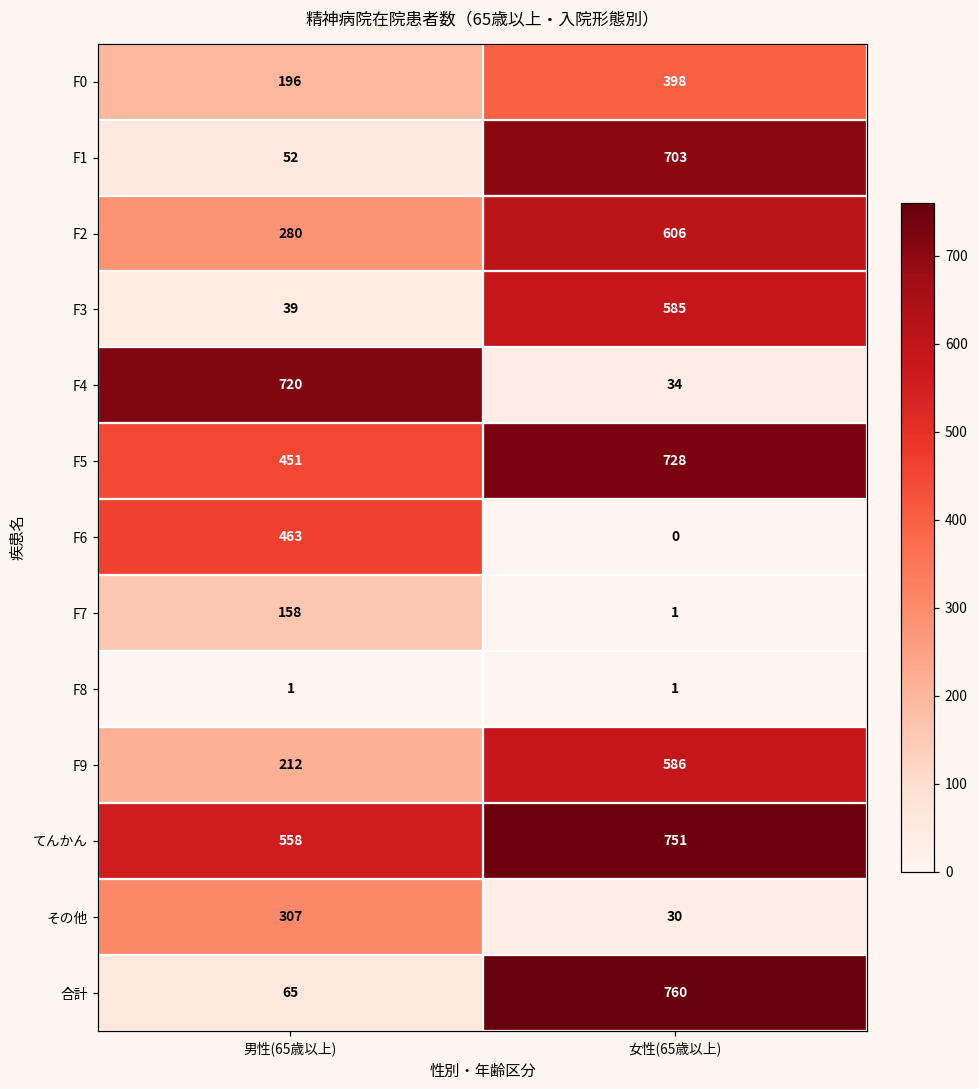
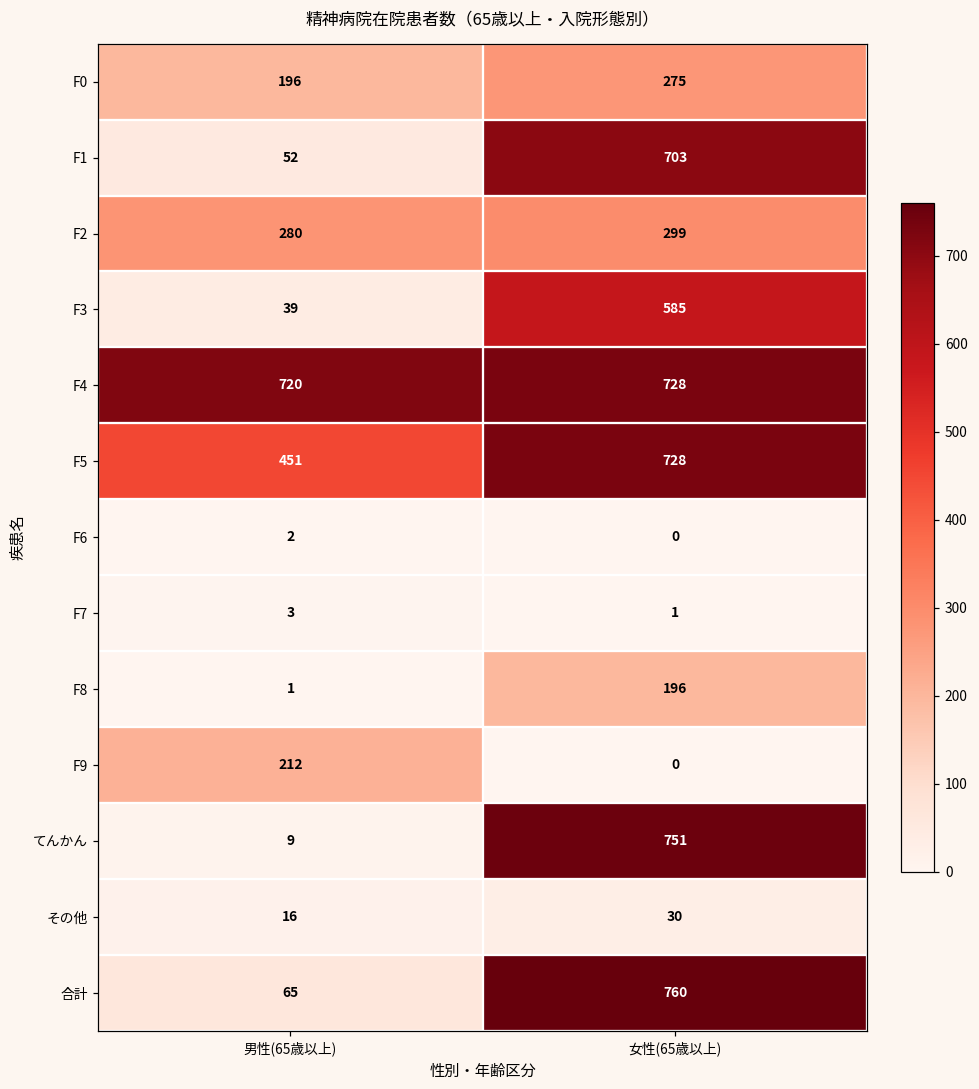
F0, 女性(65歳以上): 398 -> 275
F2, 女性(65歳以上): 606 -> 299
F4, 女性(65歳以上): 34 -> 728
F6, 男性(65歳以上): 463 -> 2
F7, 男性(65歳以上): 158 -> 3
F8, 女性(65歳以上): 1 -> 196
F9, 女性(65歳以上): 586 -> 0
てんかん, 男性(65歳以上): 558 -> 9
その他, 男性(65歳以上): 307 -> 16
